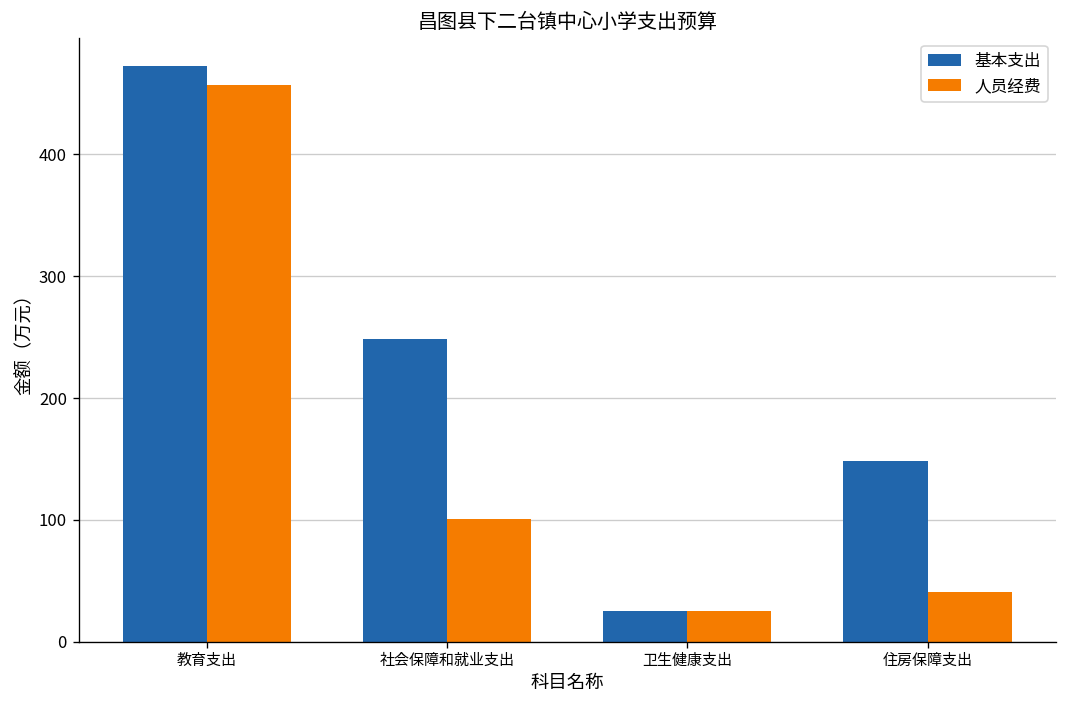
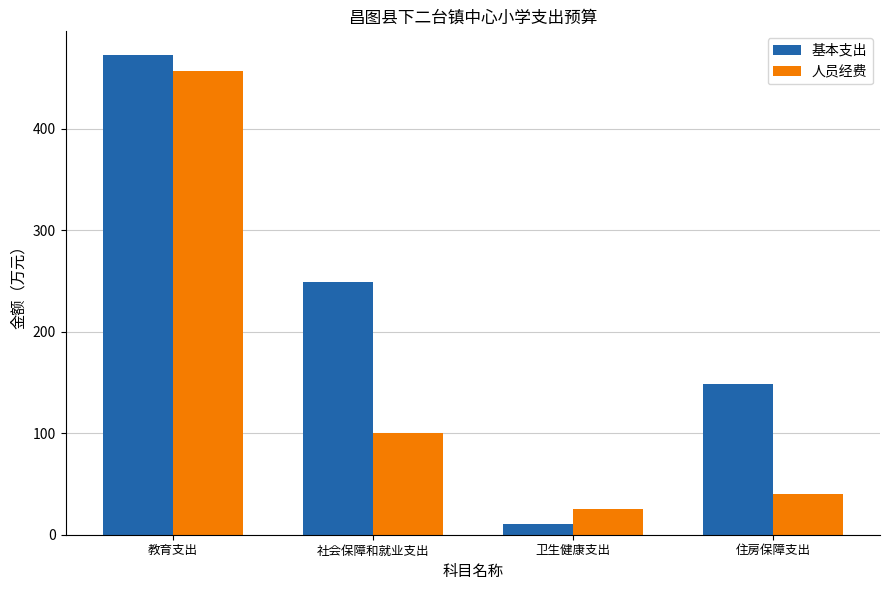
基本支出, 卫生健康支出: 25 -> 11
